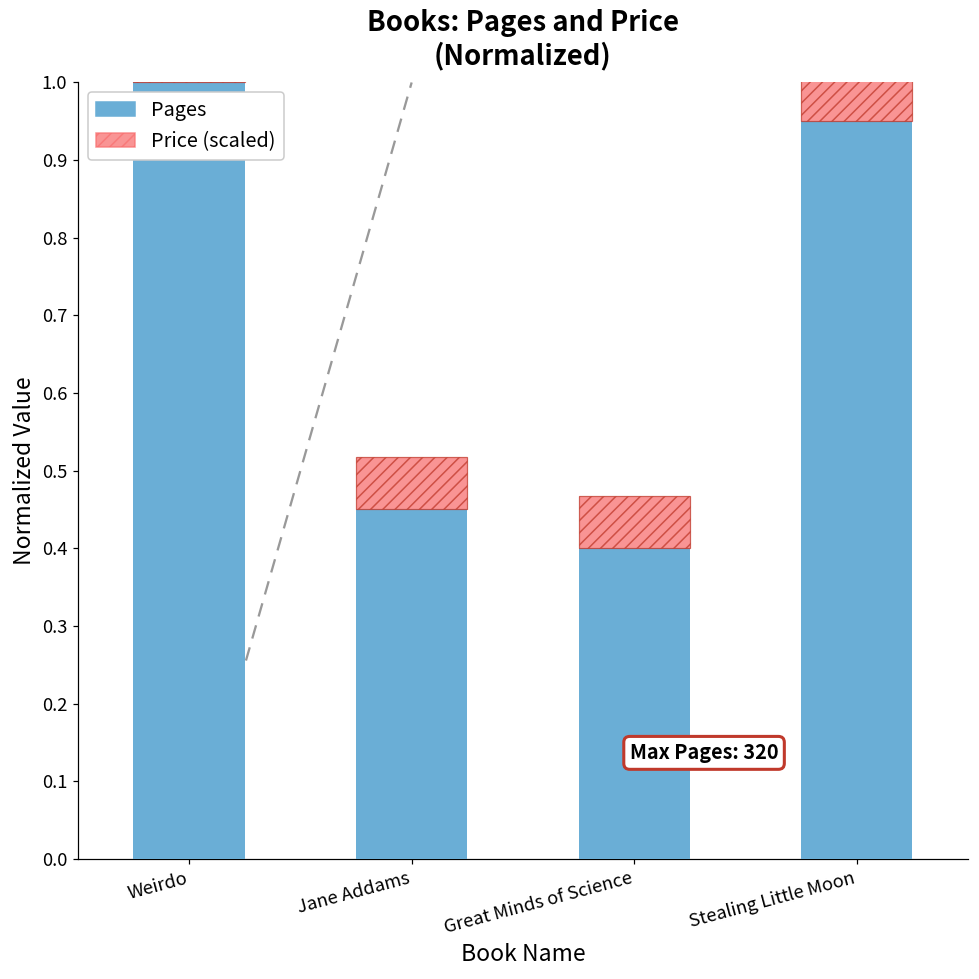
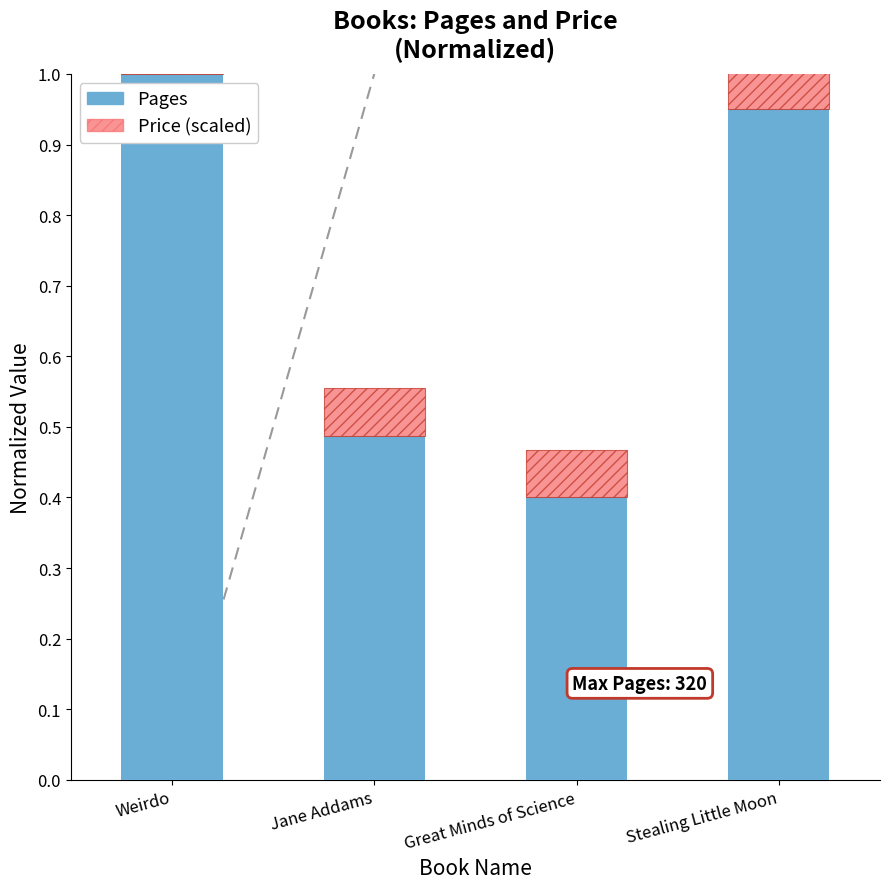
Pages, Jane Addams: 0.45 -> 0.49
